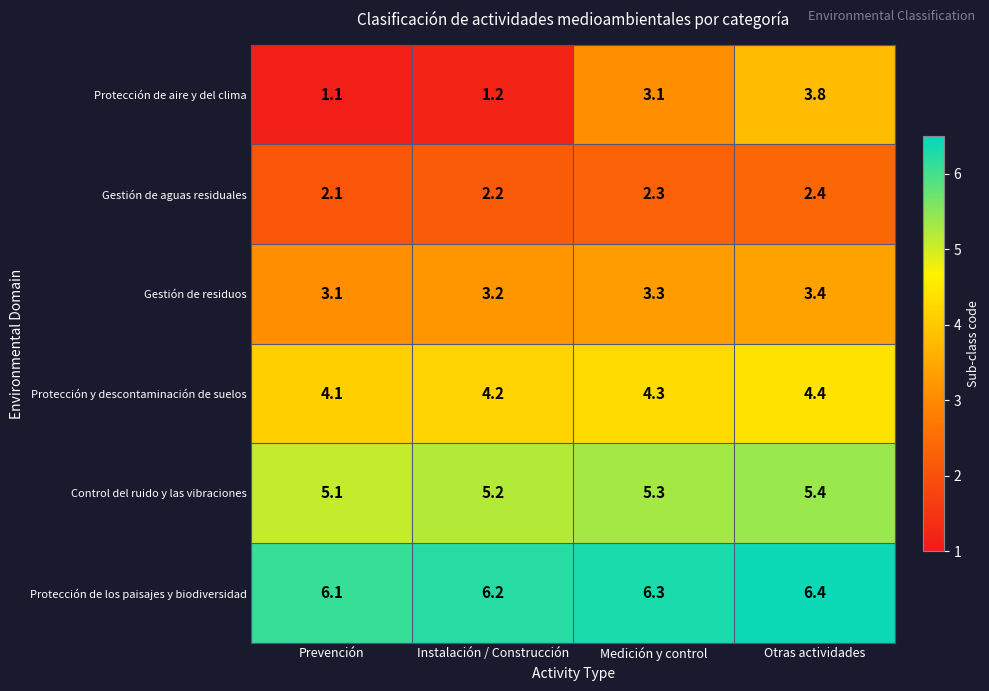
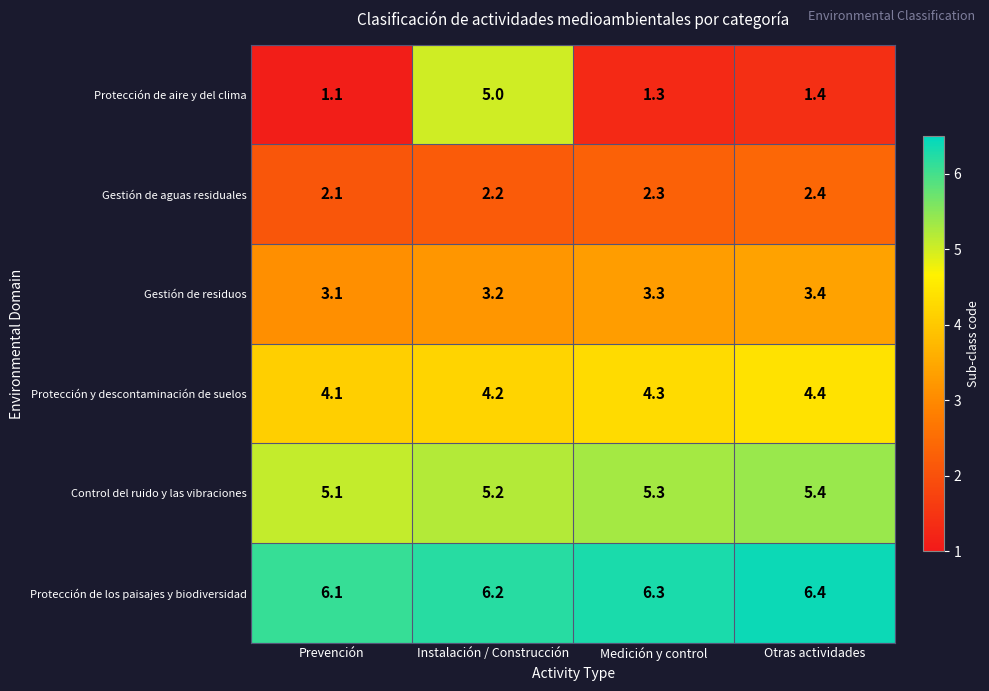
Protección de aire y del clima, Instalación / Construcción: 1.2 -> 5.0
Protección de aire y del clima, Medición y control: 3.1 -> 1.3
Protección de aire y del clima, Otras actividades: 3.8 -> 1.4
